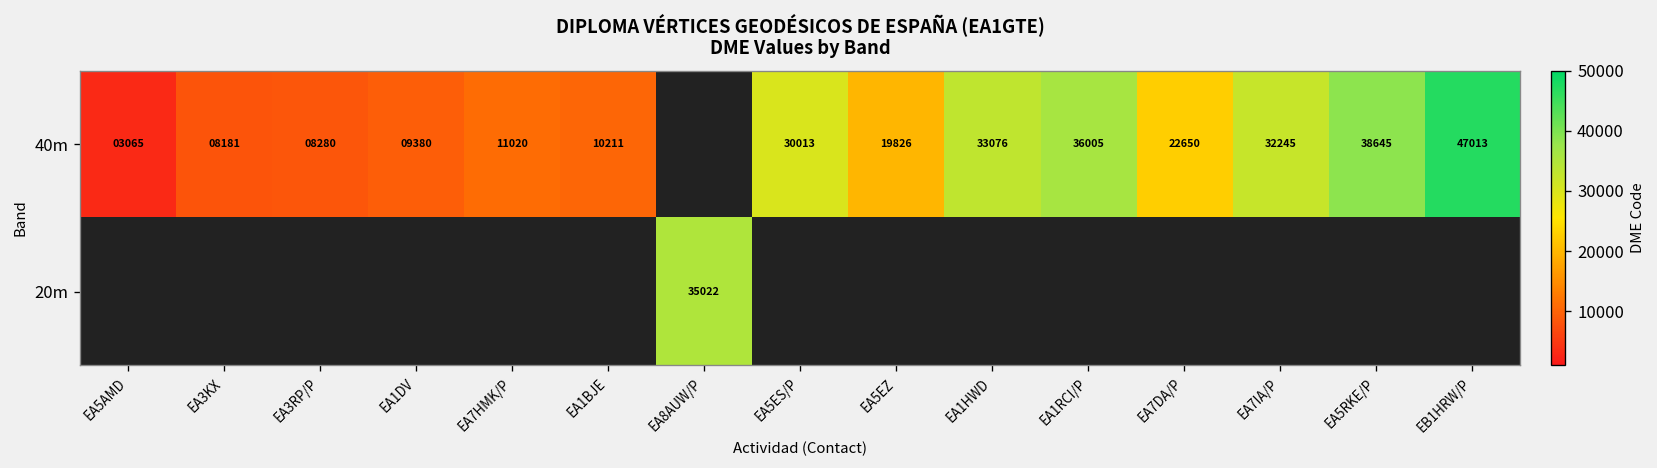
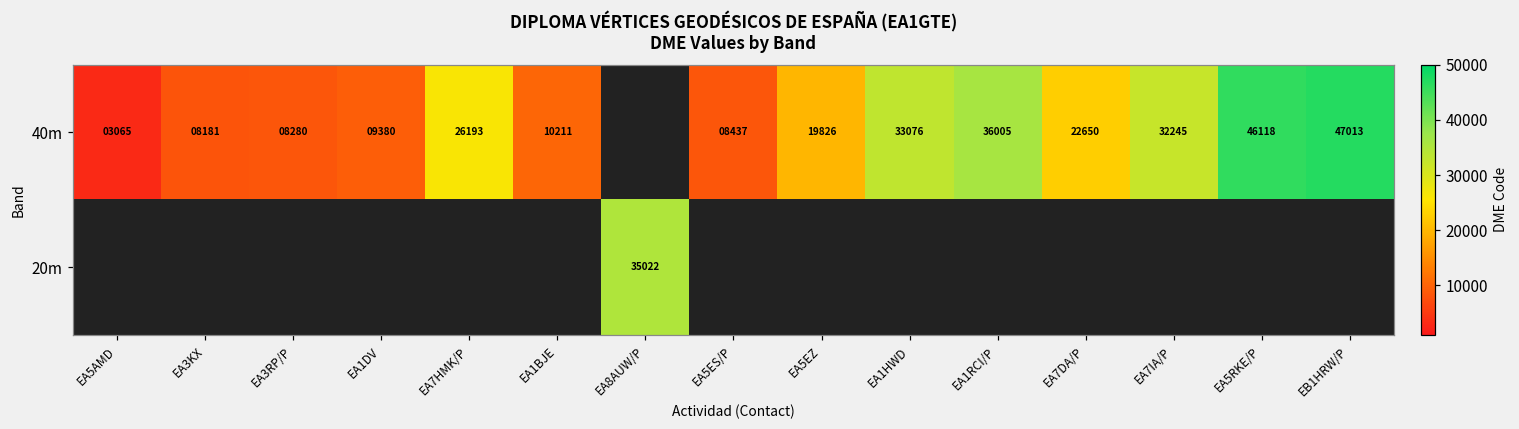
40m, EA7HMK/P: 11020 -> 26193
40m, EA5ES/P: 30013 -> 08437
40m, EA5RKE/P: 38645 -> 46118
